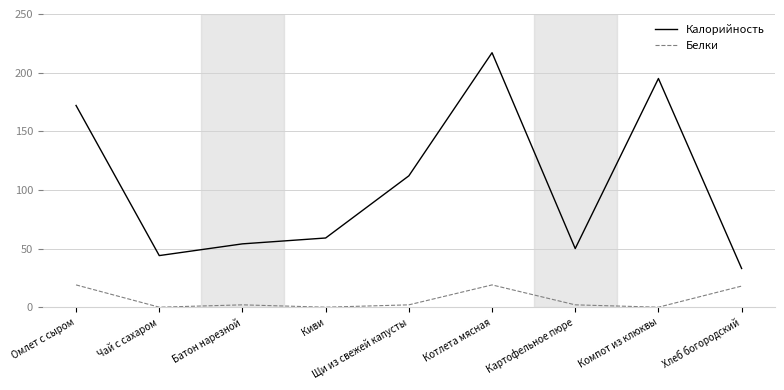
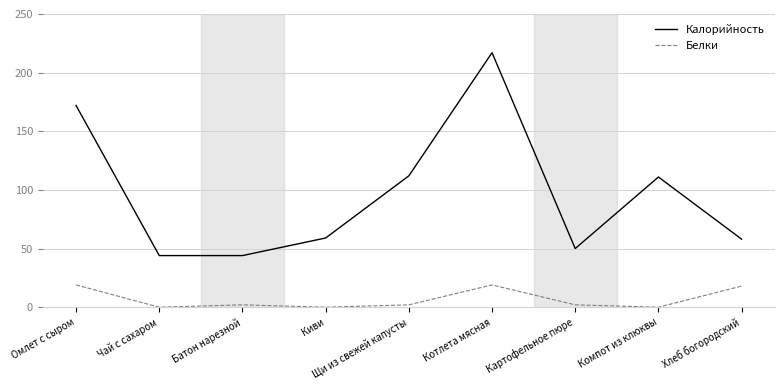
Калорийность, Батон нарезной: 54 -> 44
Калорийность, Компот из клюквы: 195 -> 111
Калорийность, Хлеб богородский: 33 -> 58
